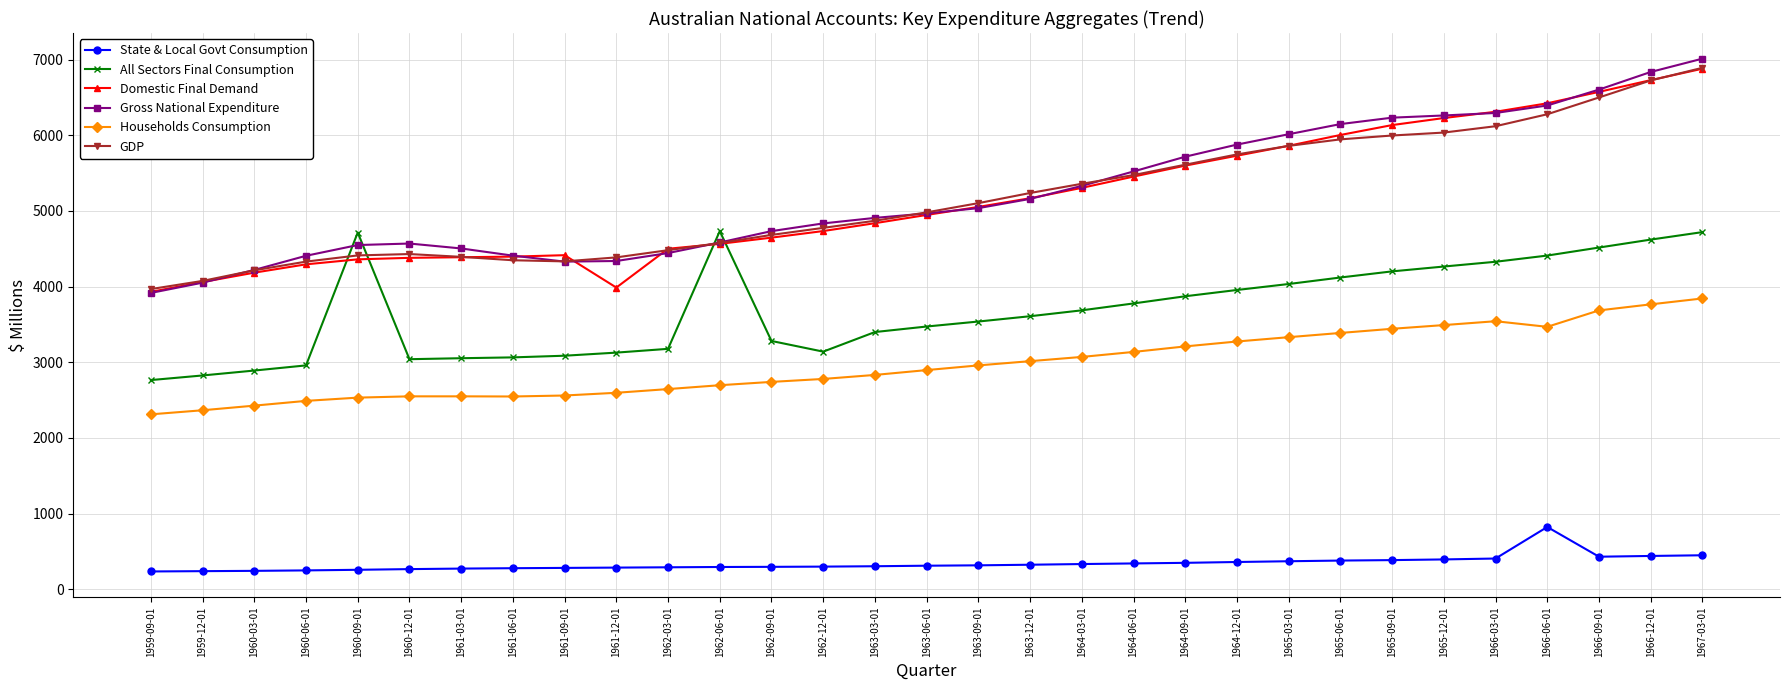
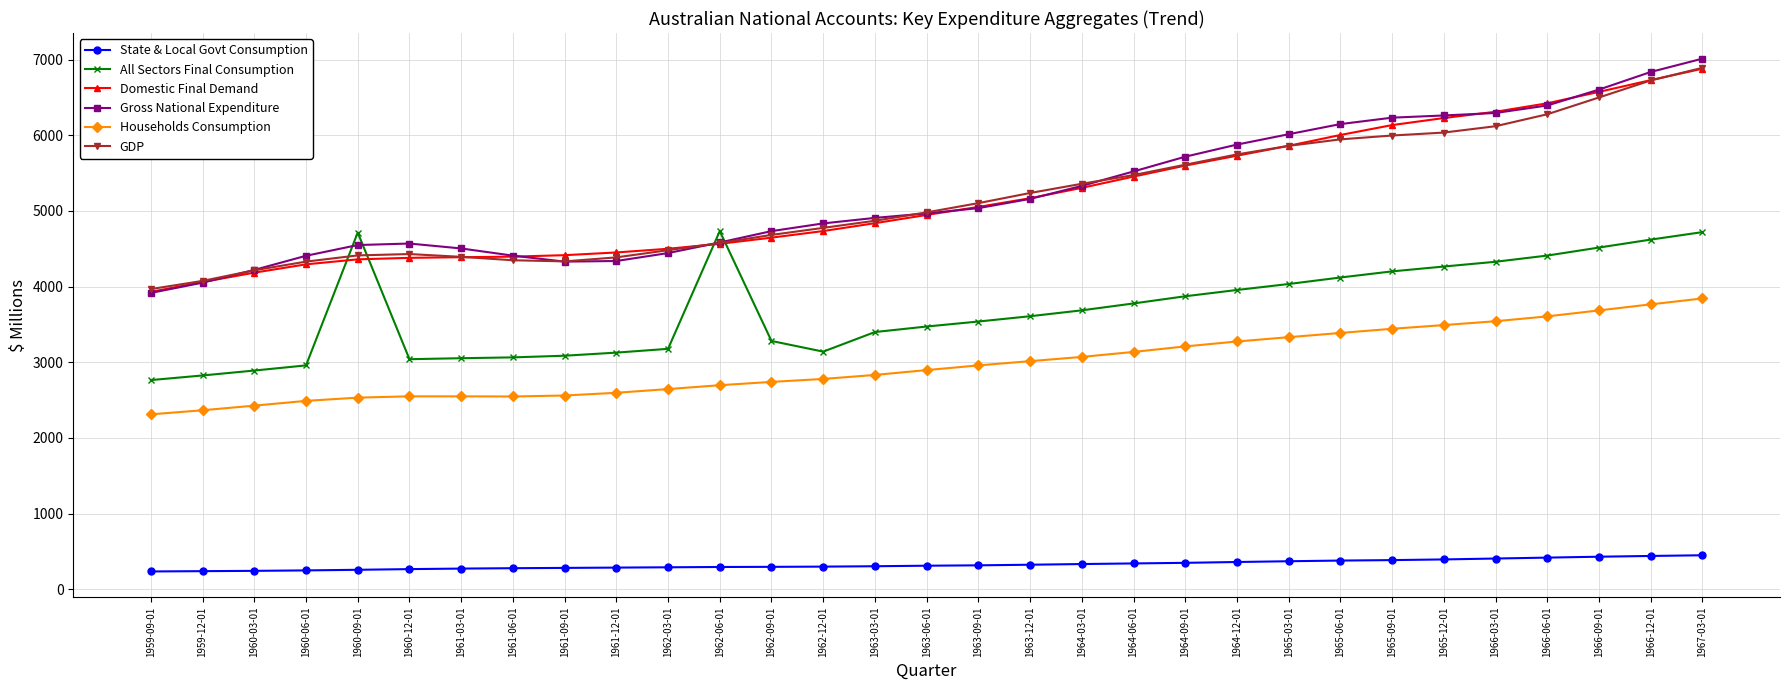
Domestic Final Demand, 1961-12-01: 4000 -> 4500
State & Local Govt Consumption, 1966-06-01: 800 -> 400
Households Consumption, 1966-06-01: 3500 -> 3600
